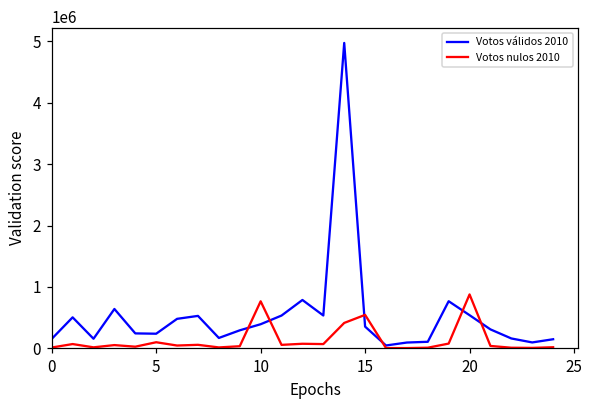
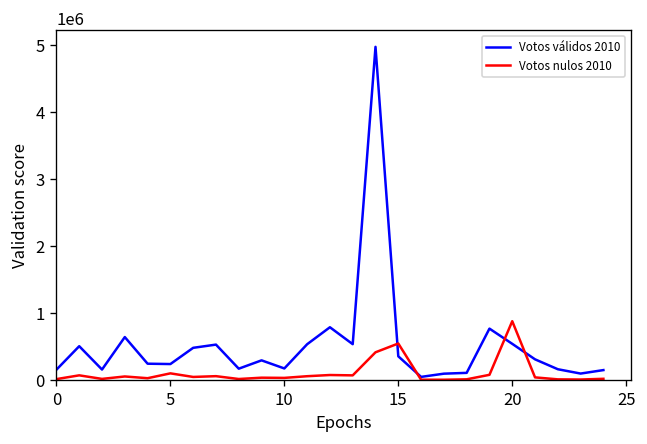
Votos válidos 2010, 10: 400000 -> 200000
Votos nulos 2010, 10: 800000 -> 0
